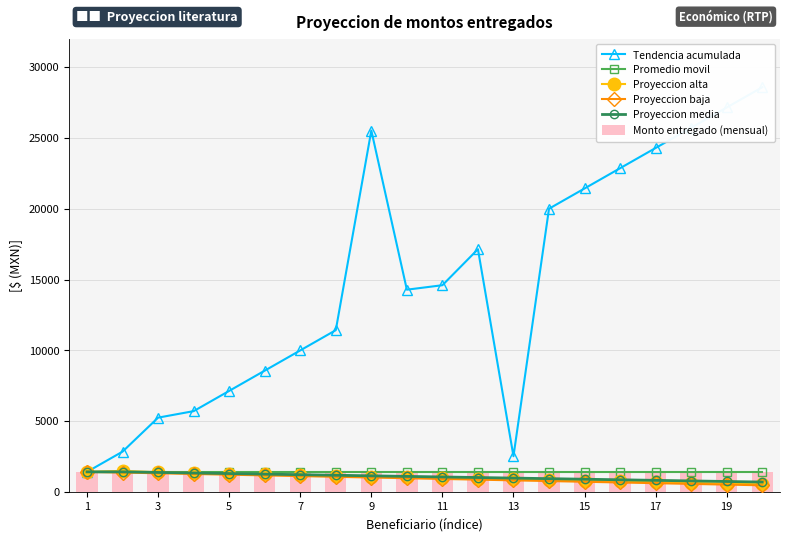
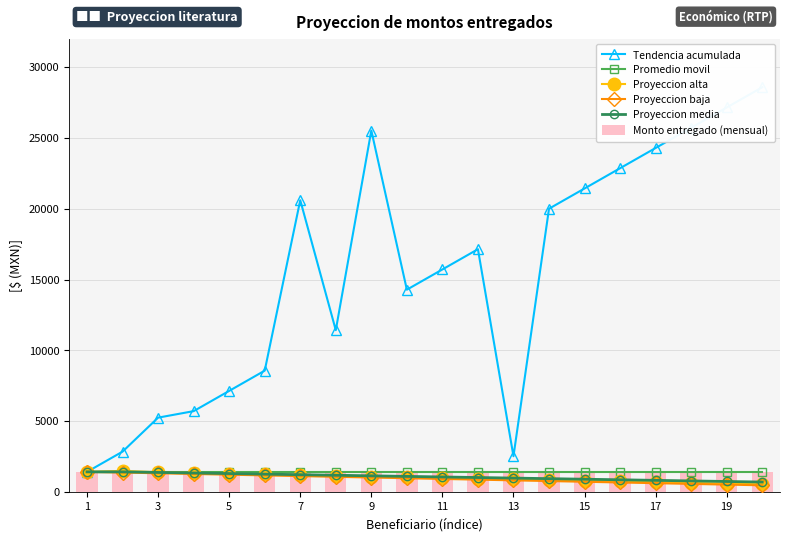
Tendencia acumulada, 7: 10000 -> 20600
Tendencia acumulada, 11: 14600 -> 15700
